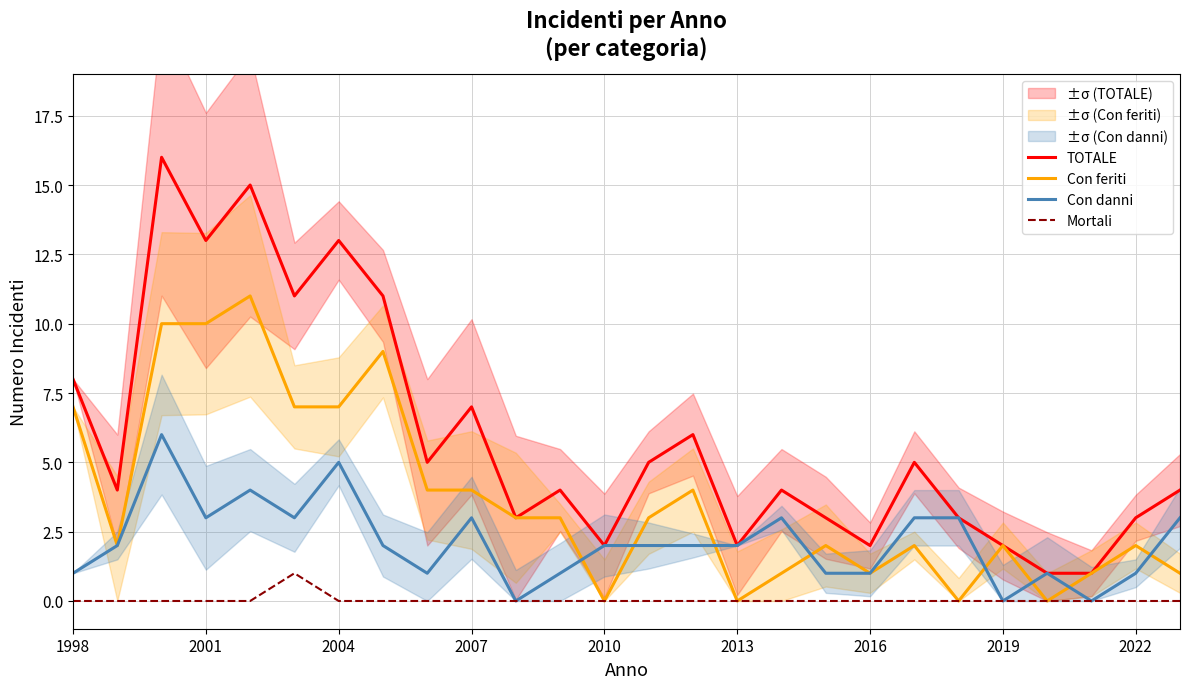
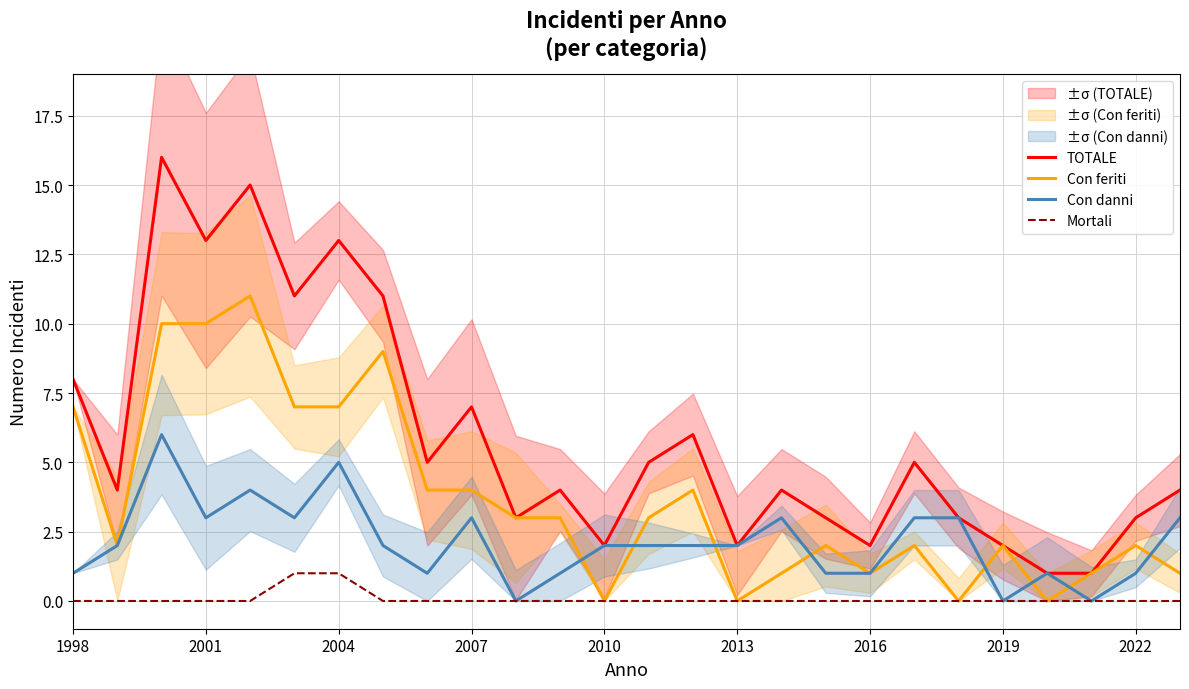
Mortali, 2004: 0 -> 1
